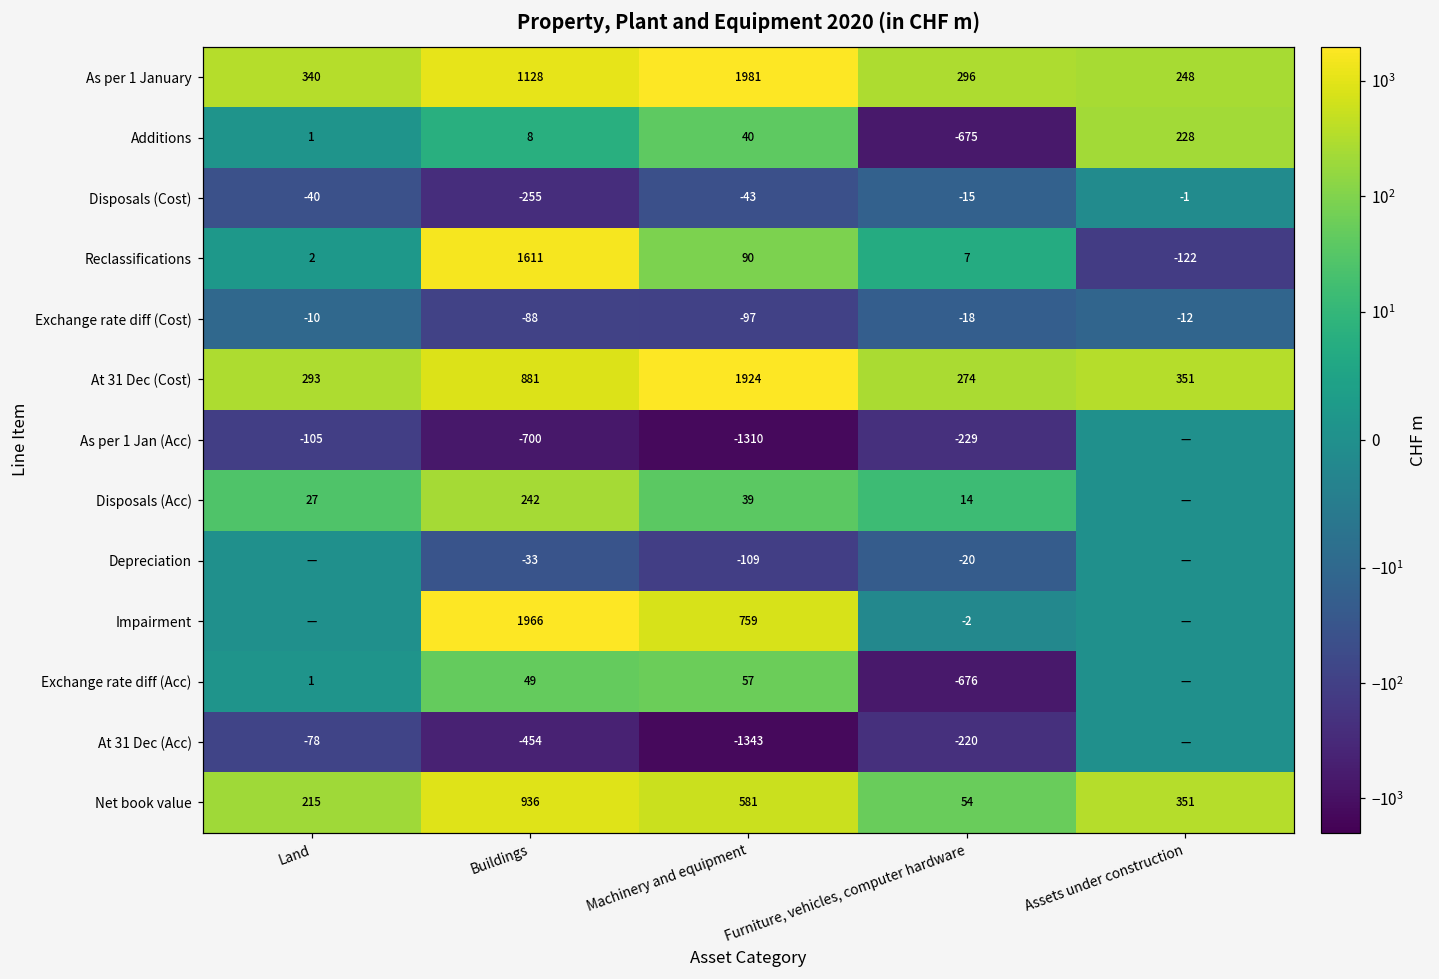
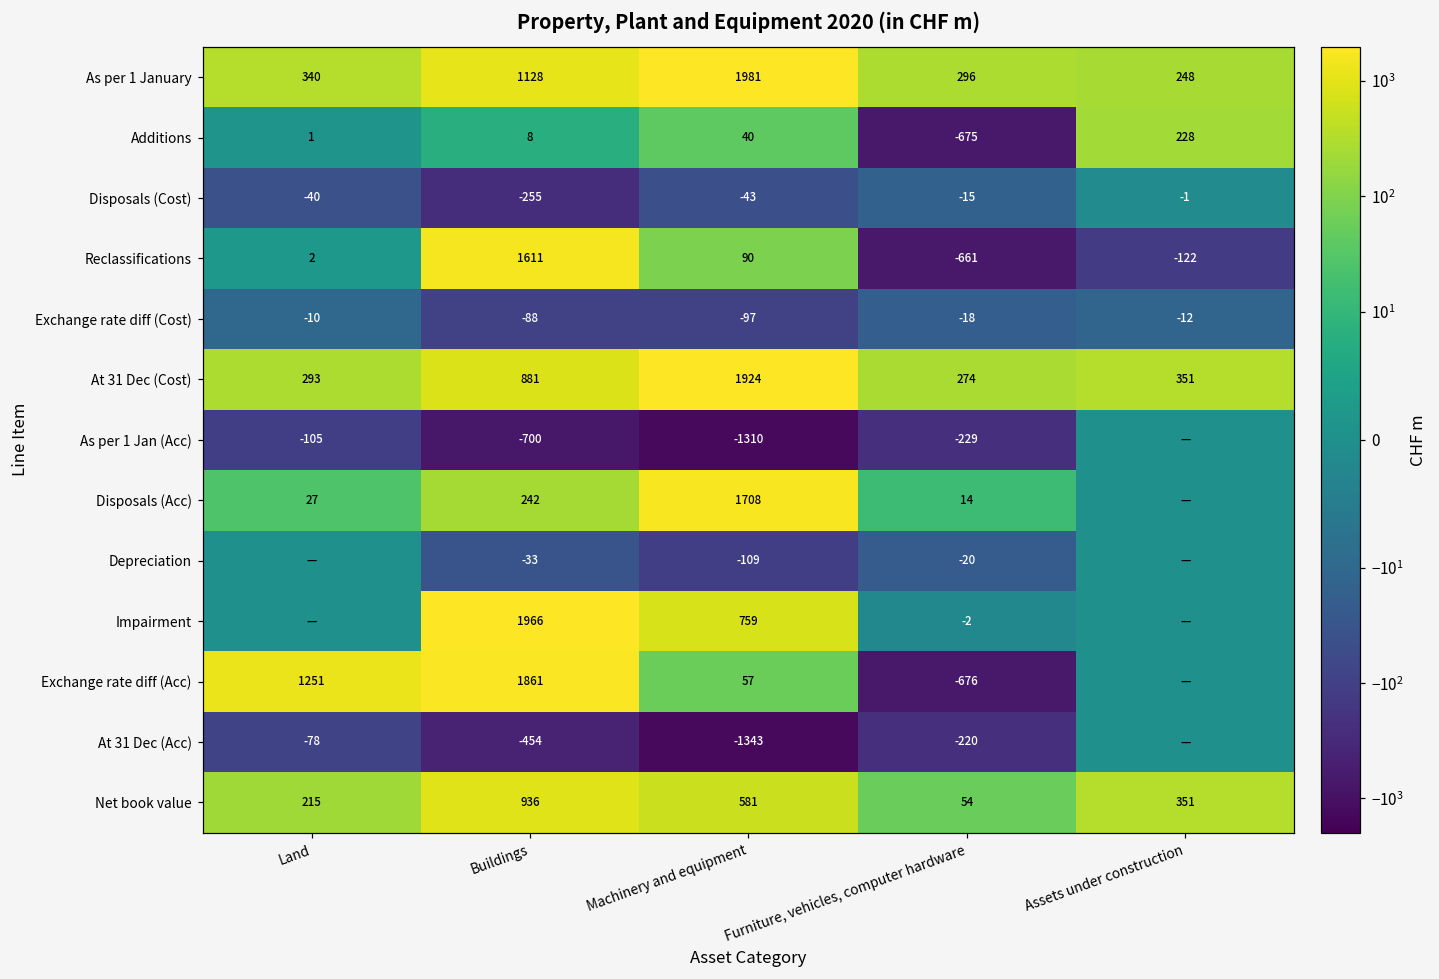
Reclassifications, Furniture, vehicles, computer hardware: 7 -> -661
Disposals (Acc), Machinery and equipment: 39 -> 1708
Exchange rate diff (Acc), Land: 1 -> 1251
Exchange rate diff (Acc), Buildings: 49 -> 1861
